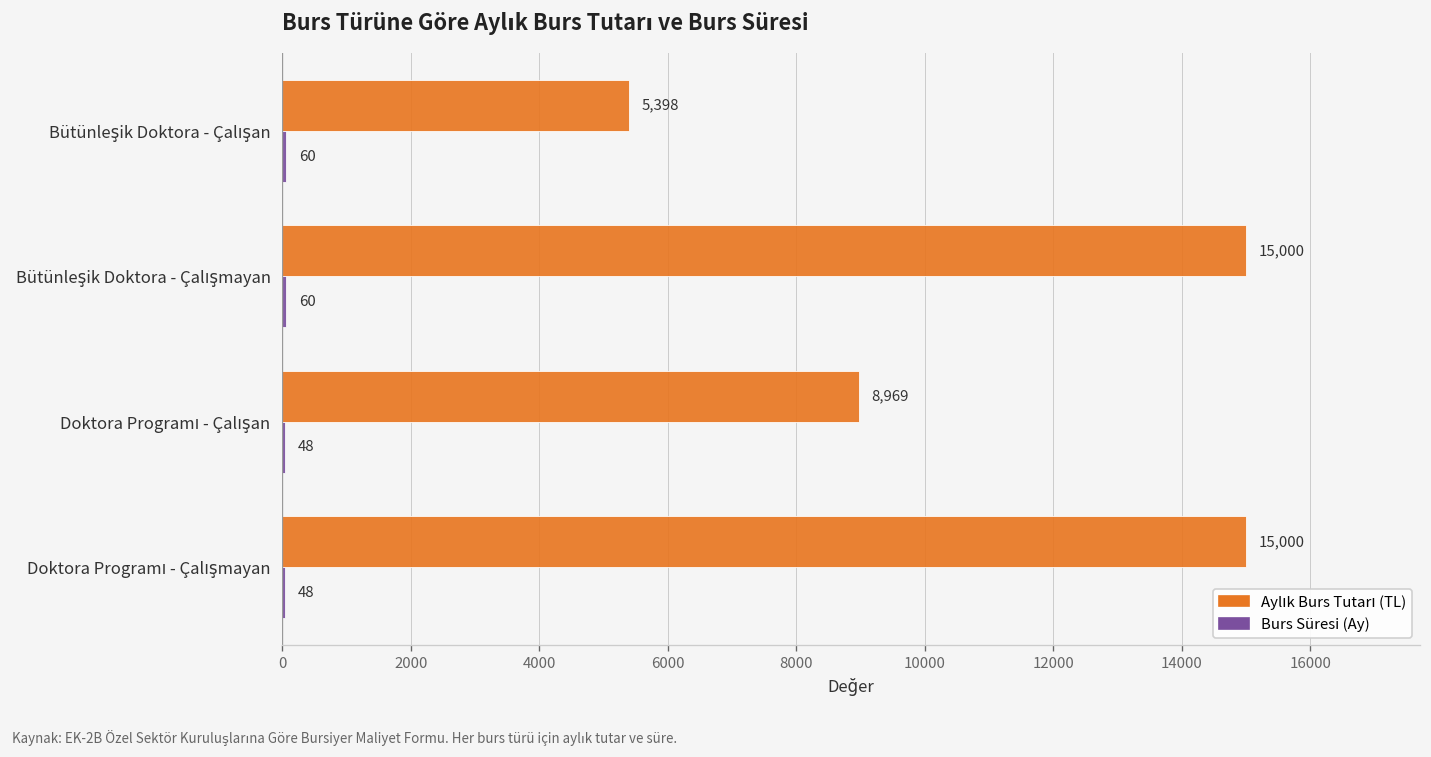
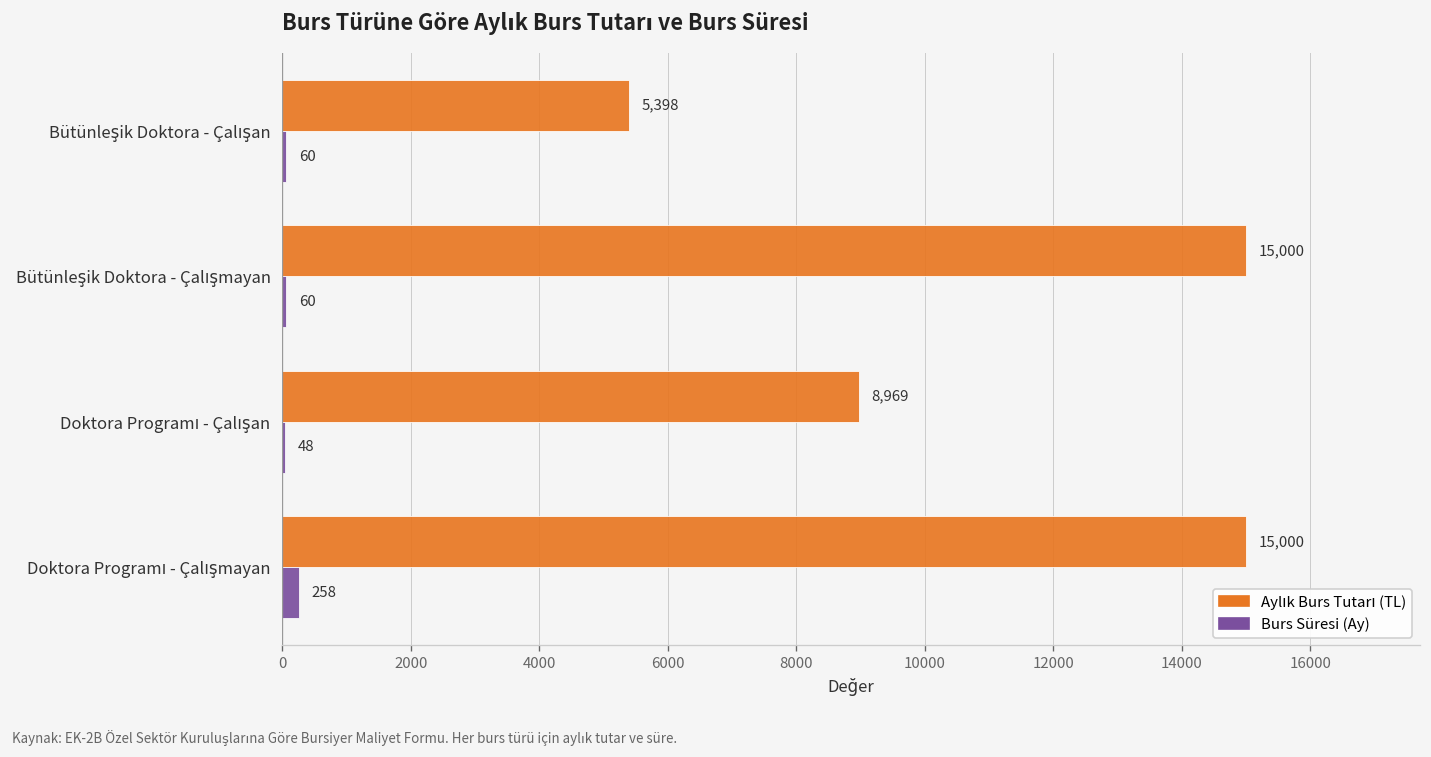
Burs Süresi (Ay), Doktora Programı - Çalışmayan: 48 -> 258
